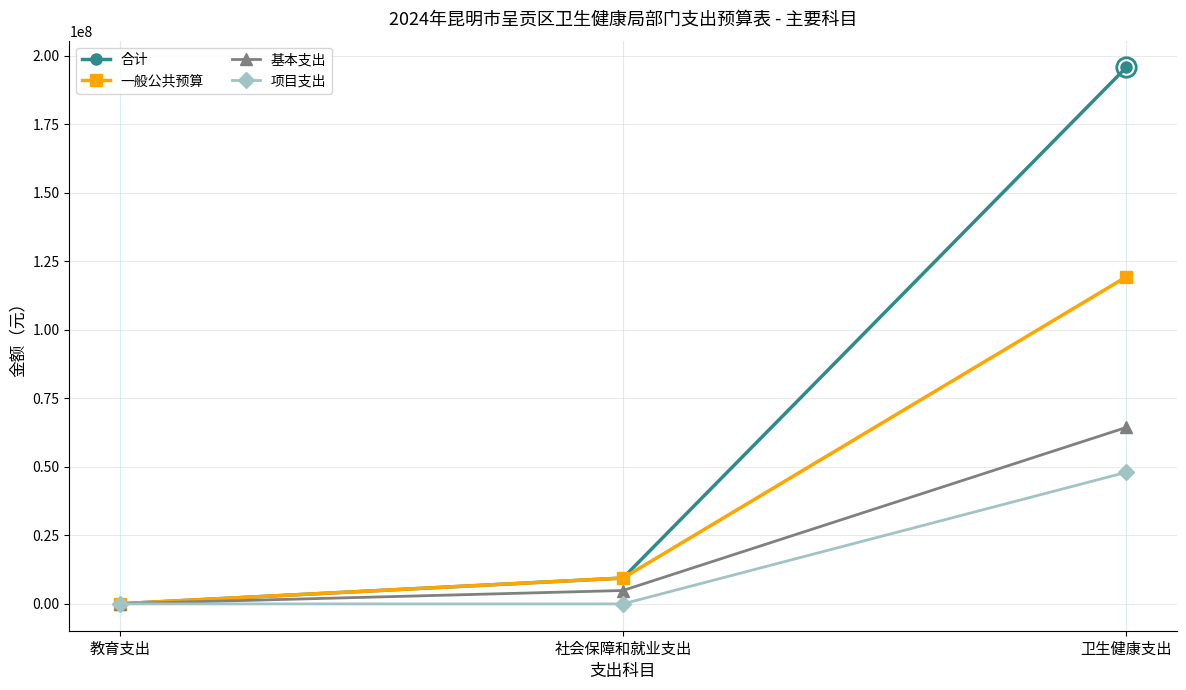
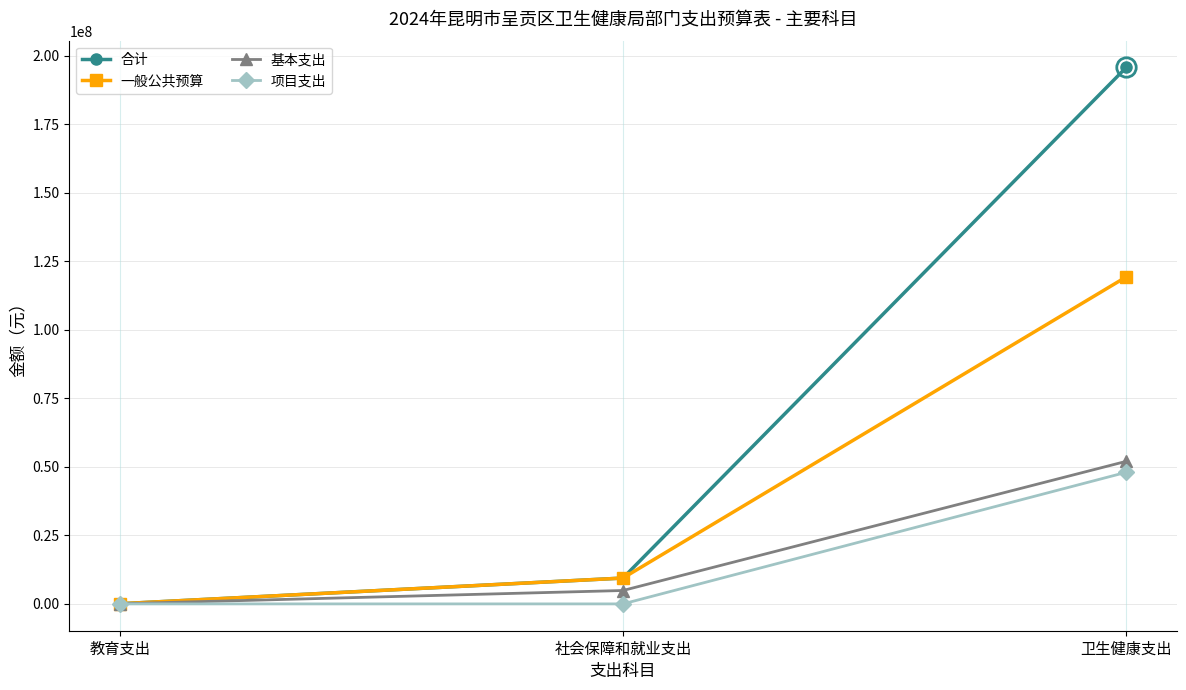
基本支出, 卫生健康支出: 64000000 -> 52000000
